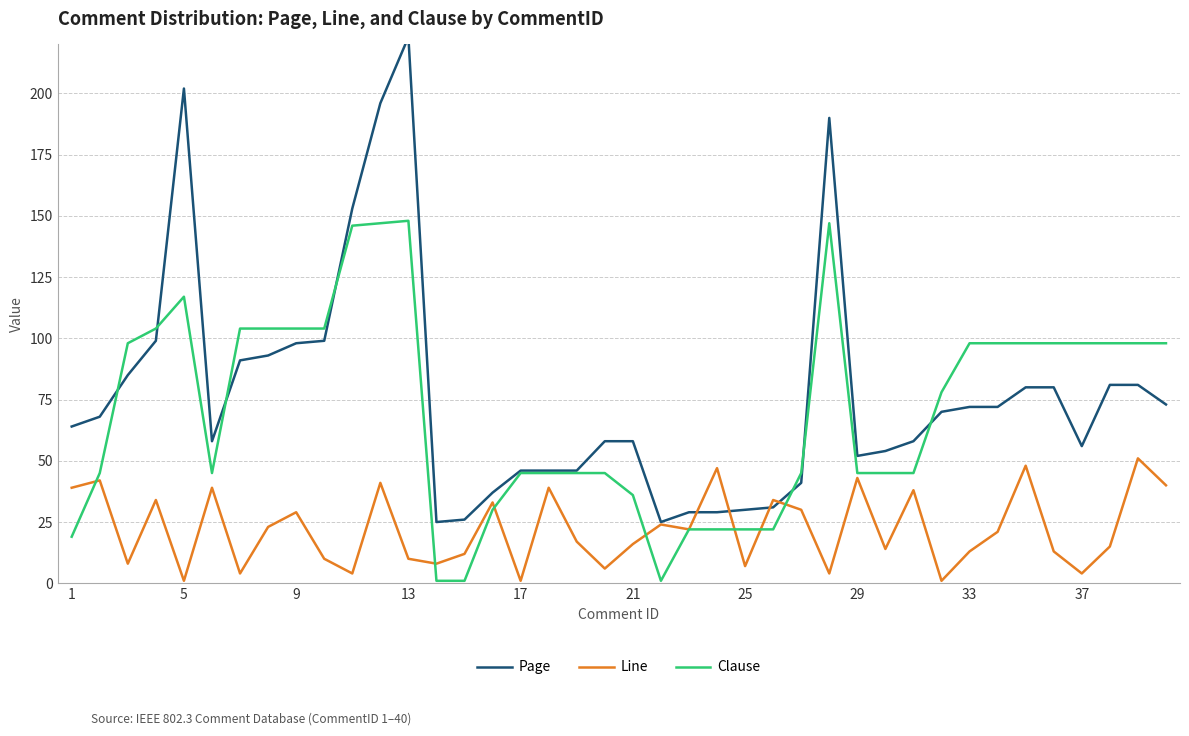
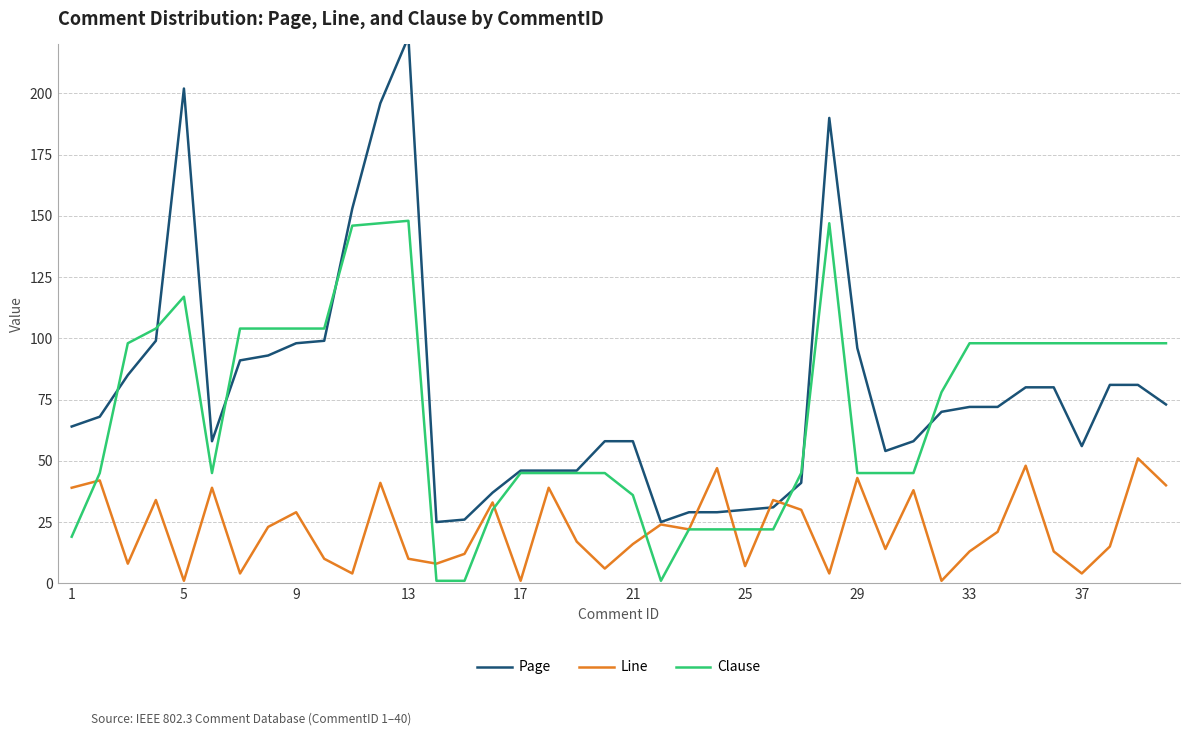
Page, 29: 52 -> 96
